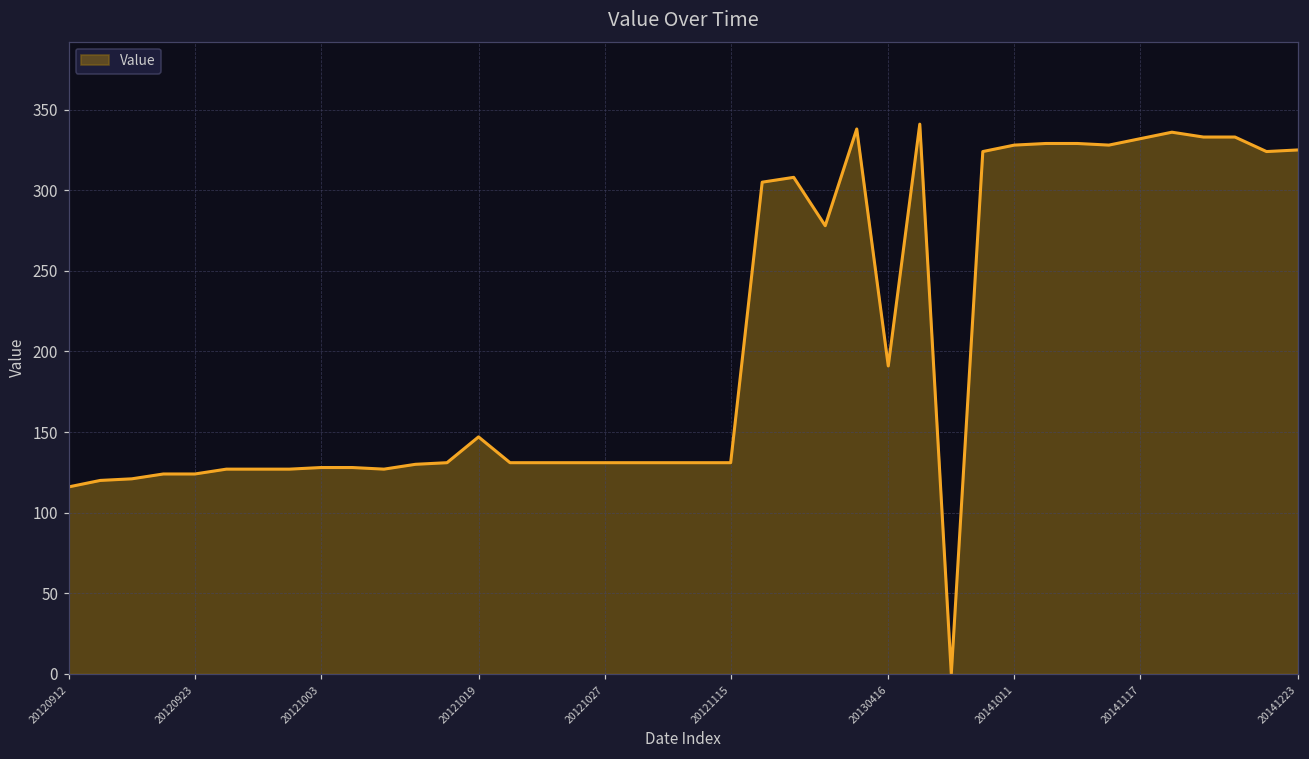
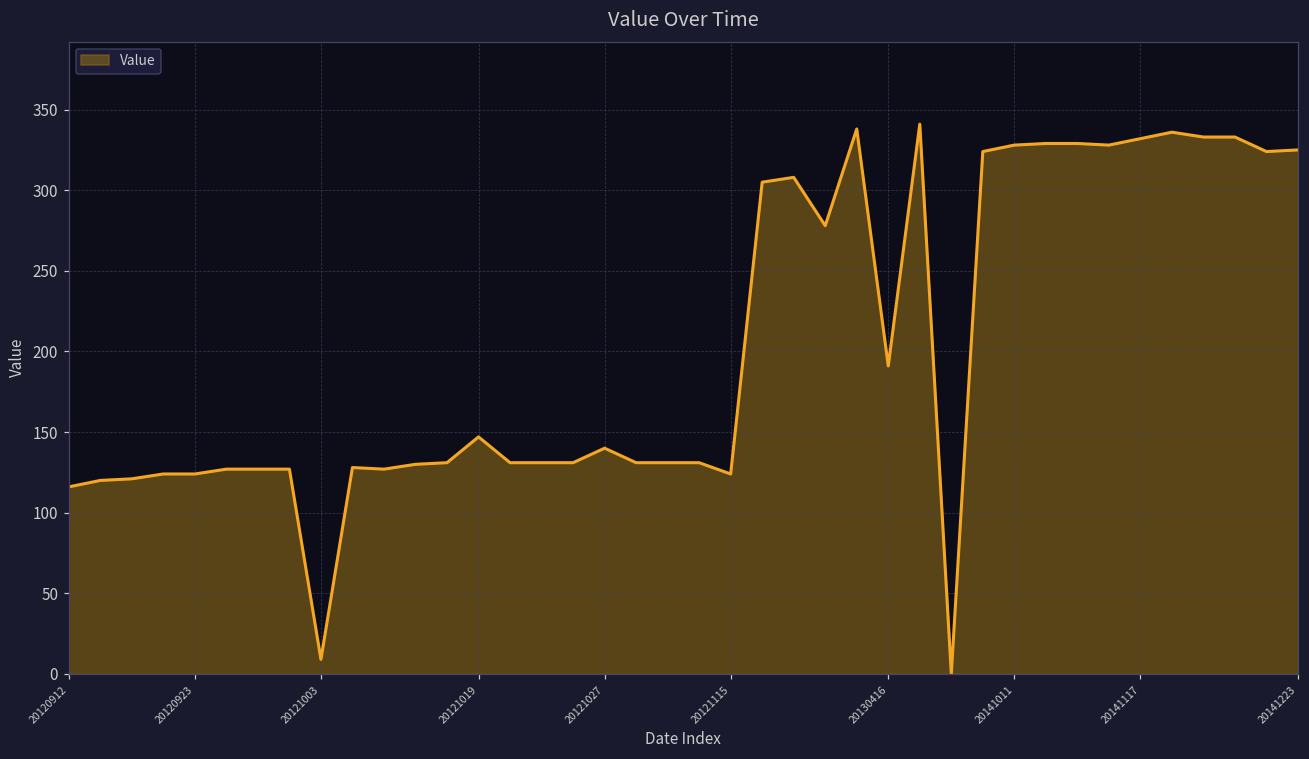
20121003: 128 -> 9
20121027: 131 -> 140
20121115: 131 -> 124
